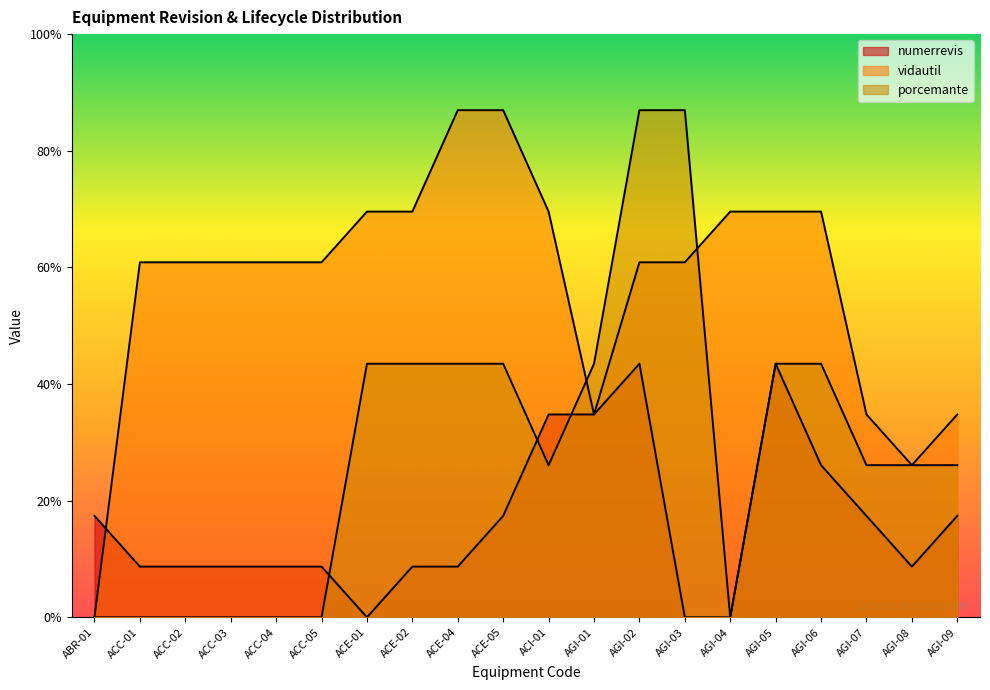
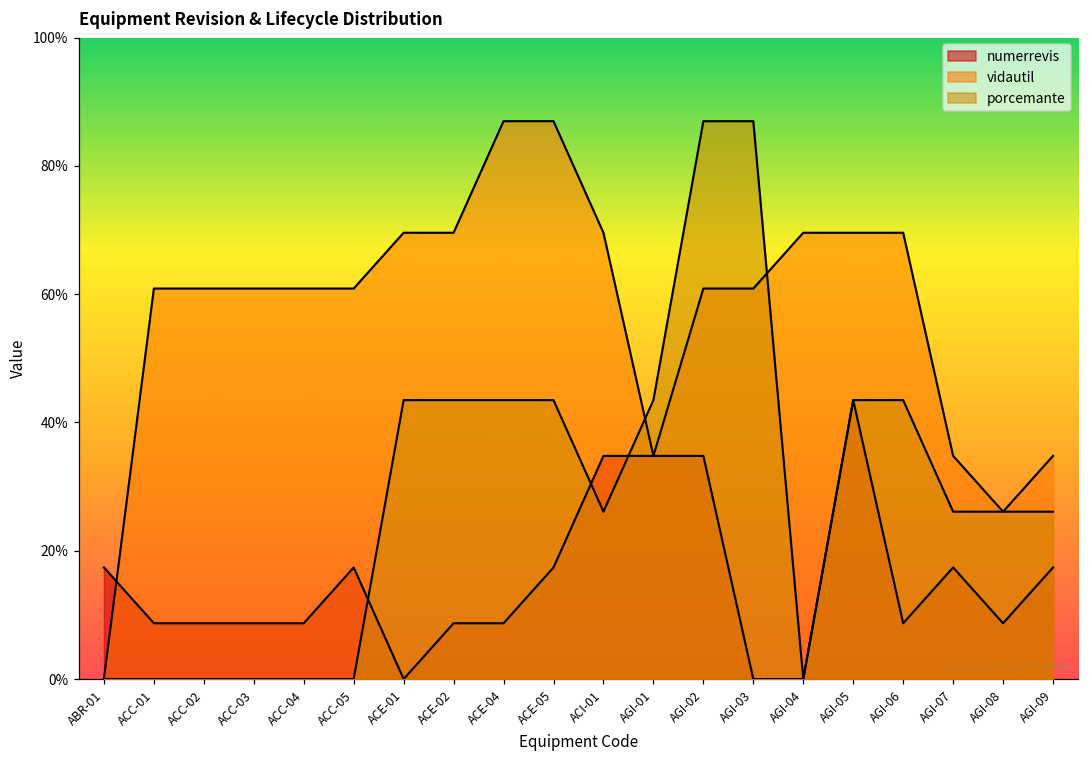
numerrevis, ACC-05: 9% -> 17%
numerrevis, AGI-02: 43% -> 35%
numerrevis, AGI-06: 26% -> 9%
